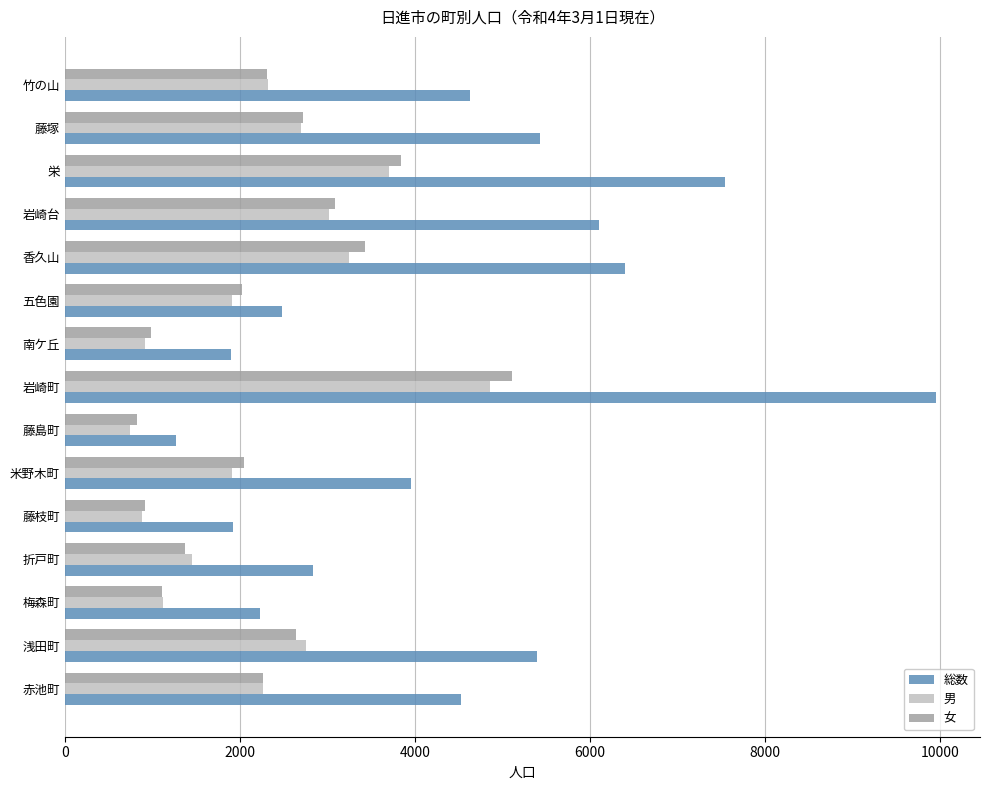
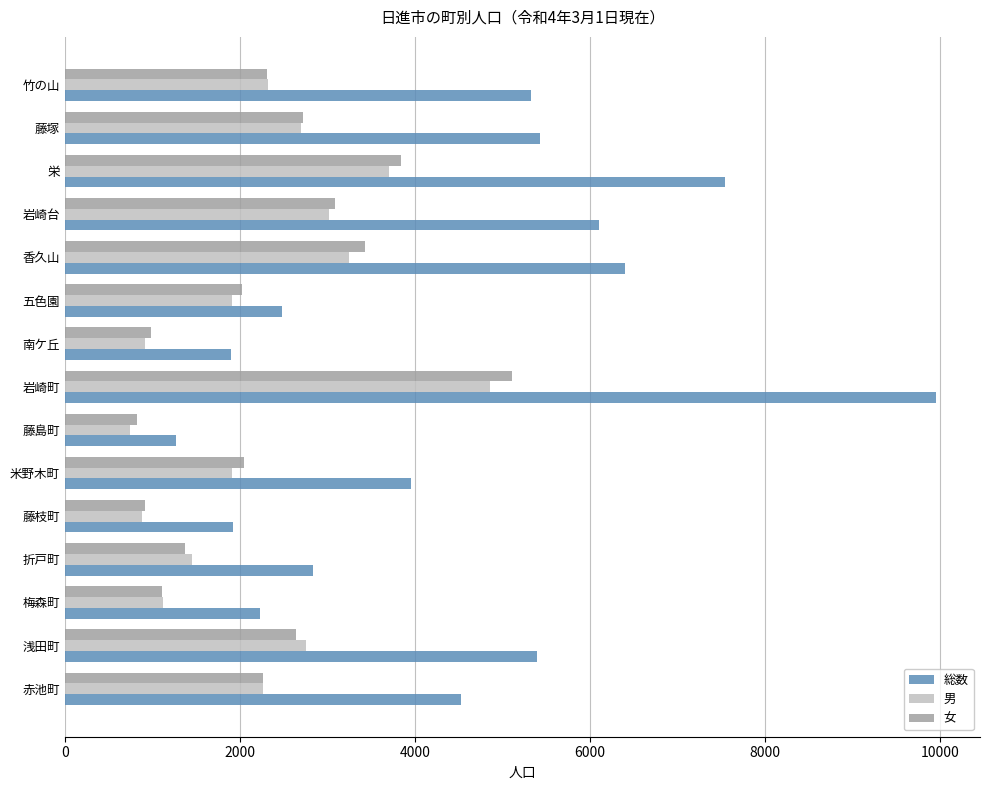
総数, 竹の山: 4600 -> 5300
